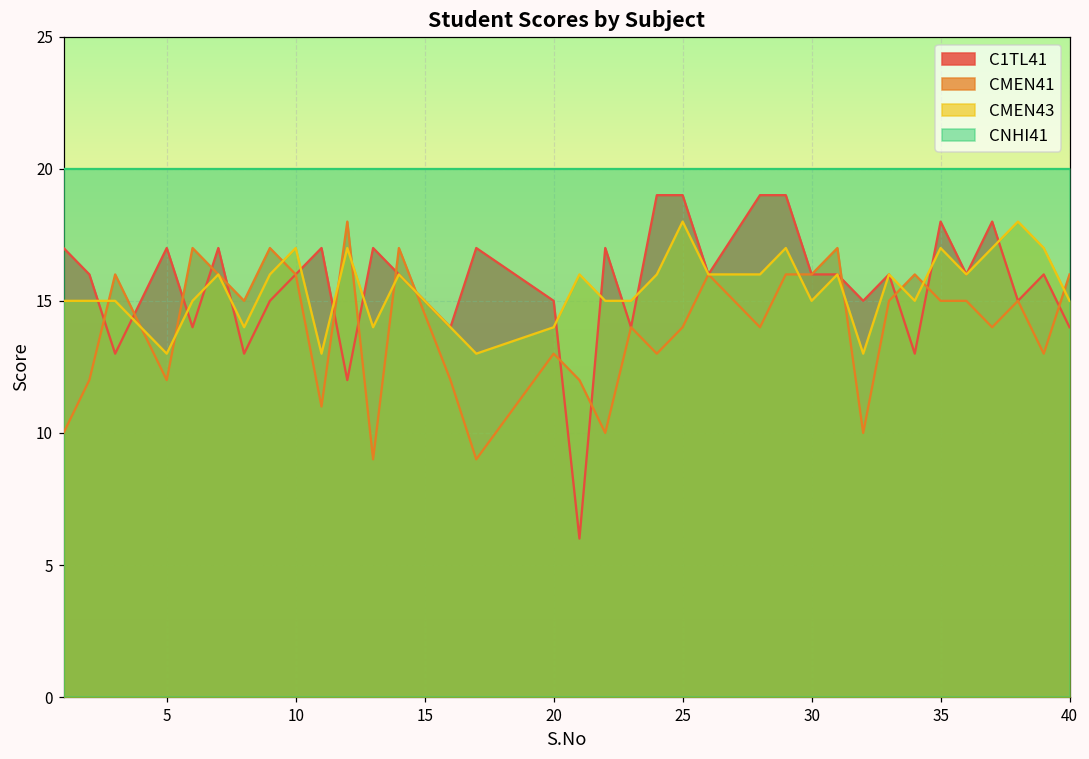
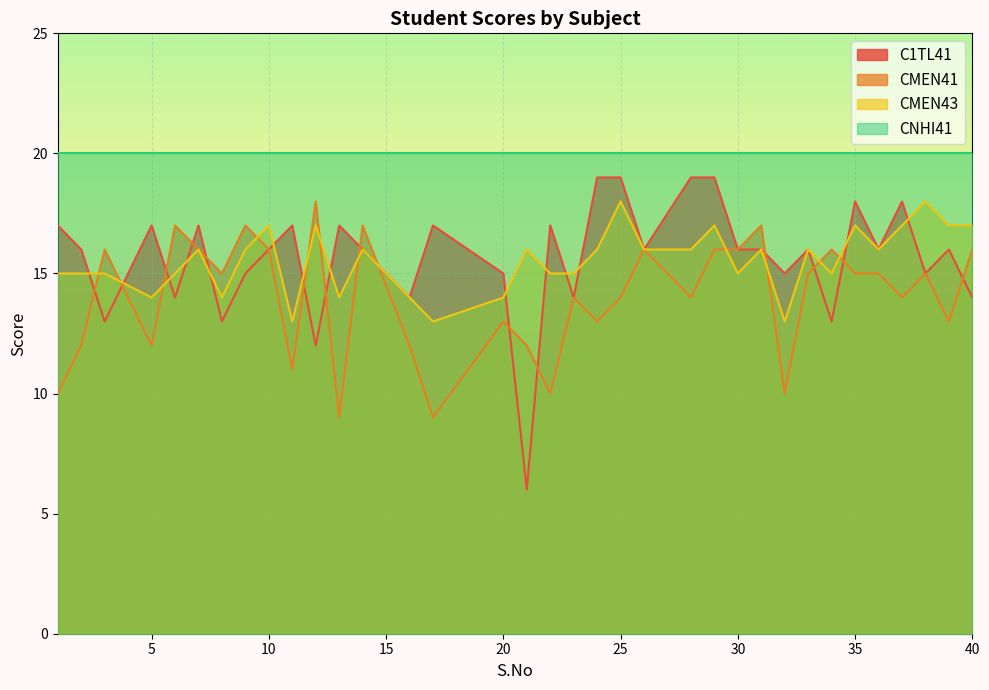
CMEN43, 5: 13 -> 14
CMEN43, 40: 15 -> 17
